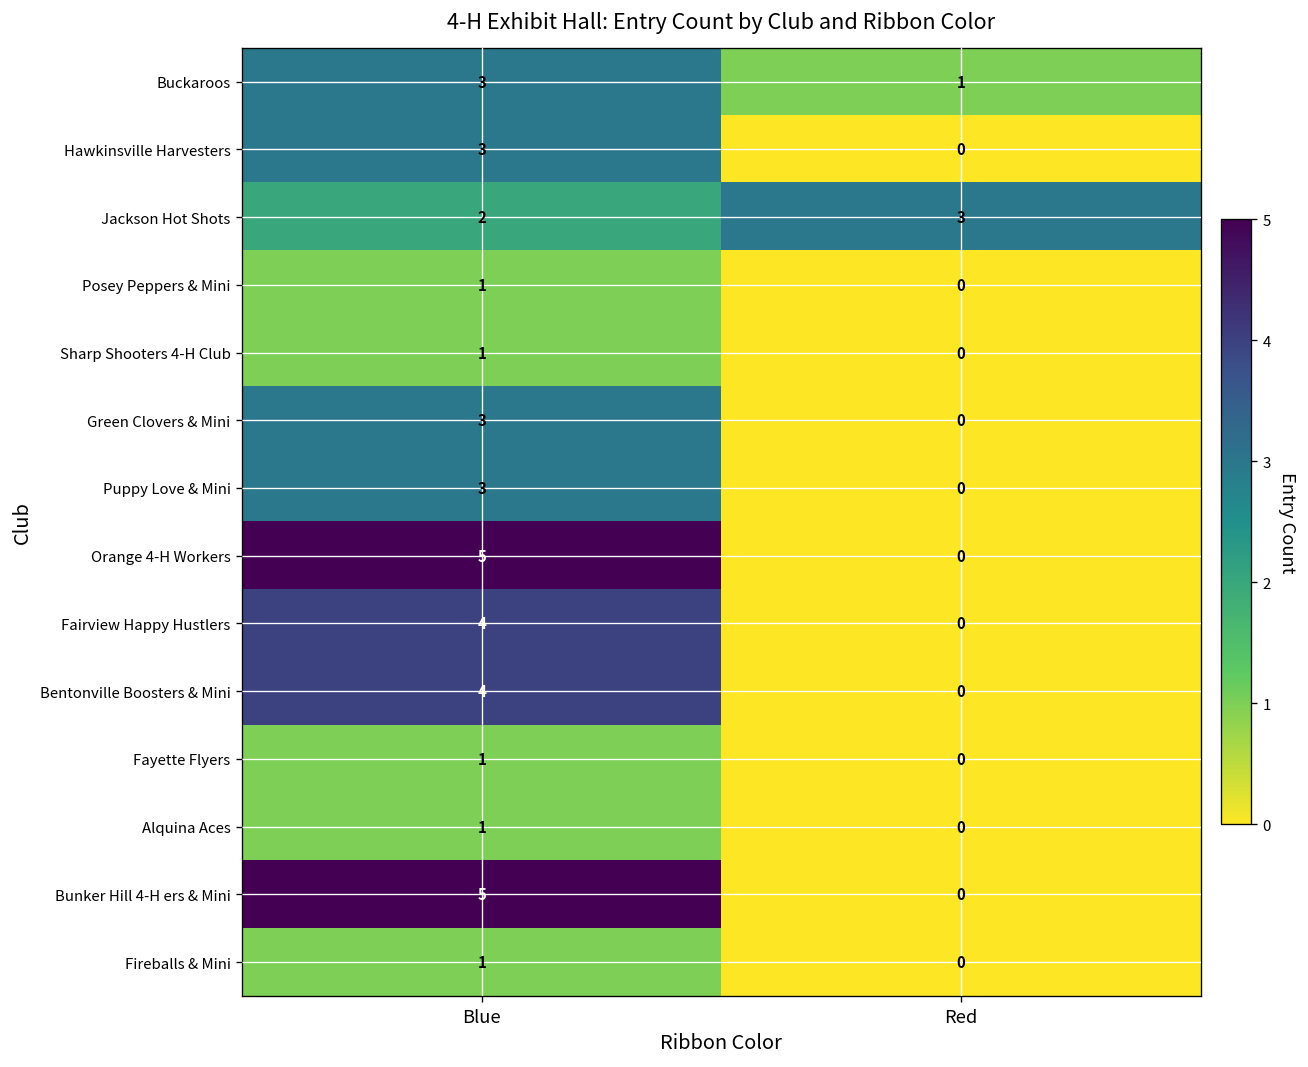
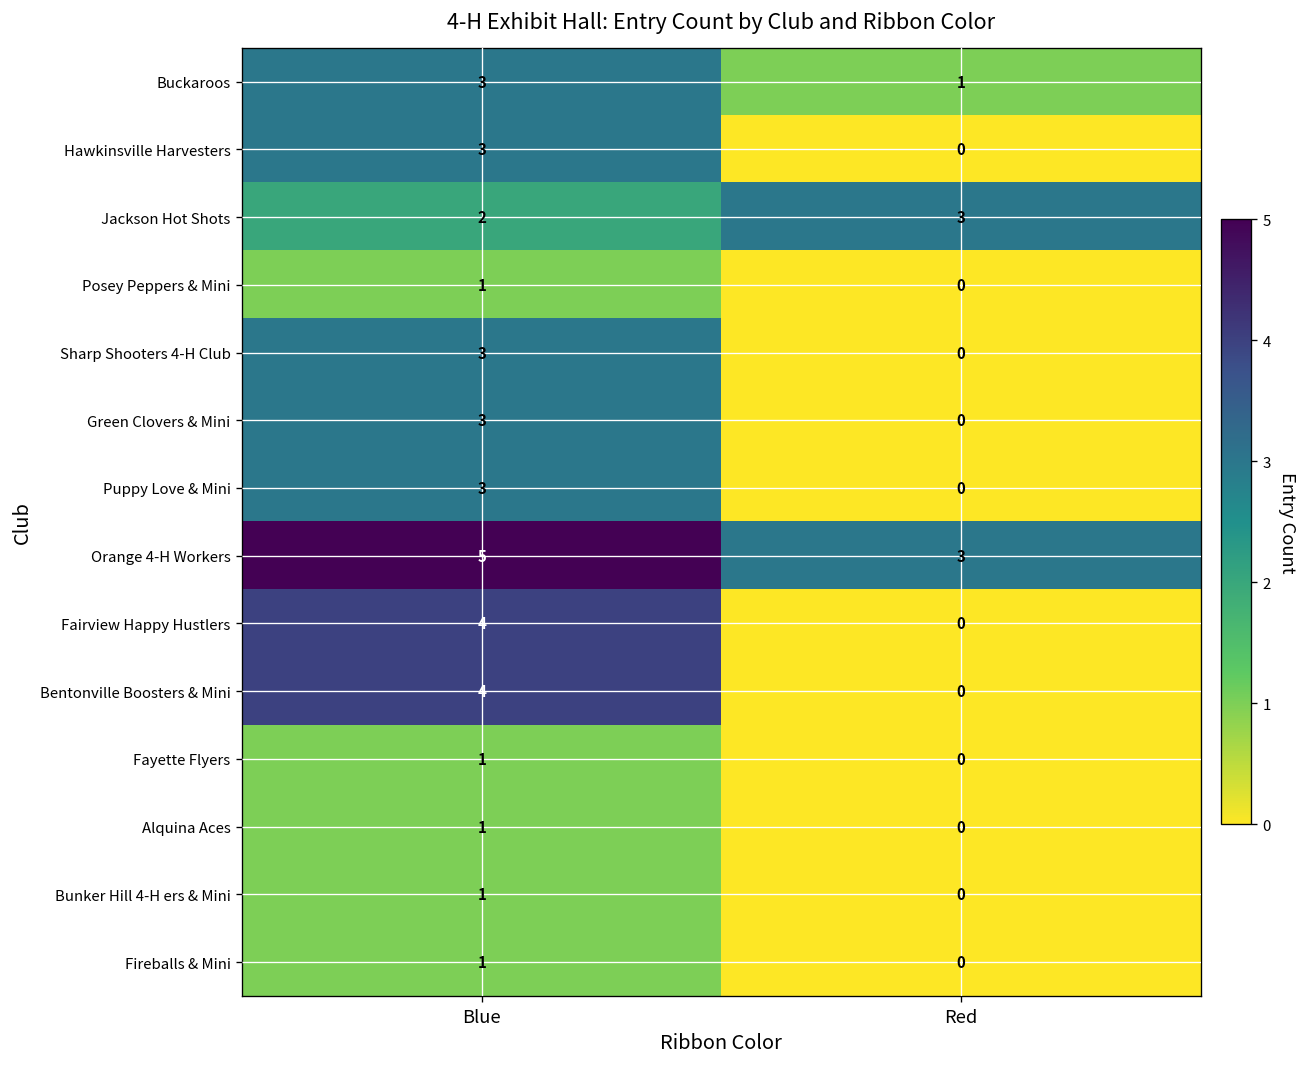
Sharp Shooters 4-H Club, Blue: 1 -> 3
Orange 4-H Workers, Red: 0 -> 3
Bunker Hill 4-H ers & Mini, Blue: 5 -> 1
